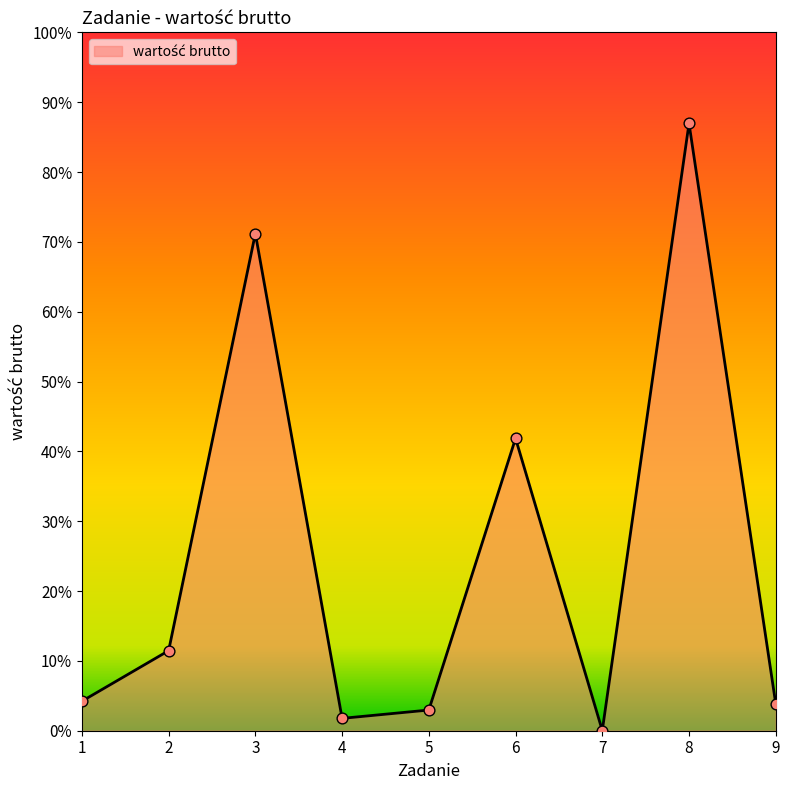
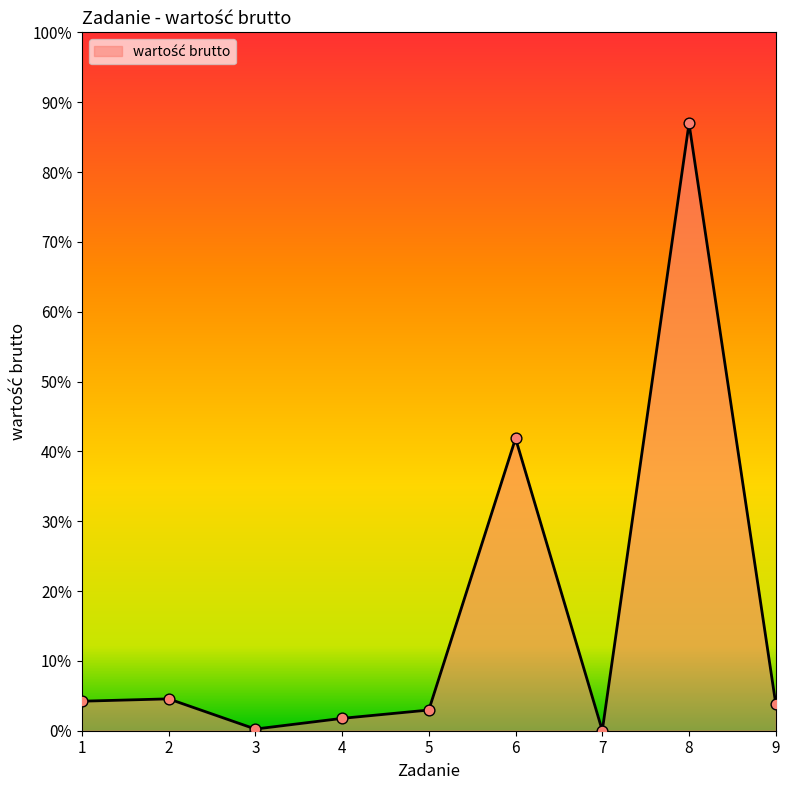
2: 11% -> 5%
3: 71% -> 0%
